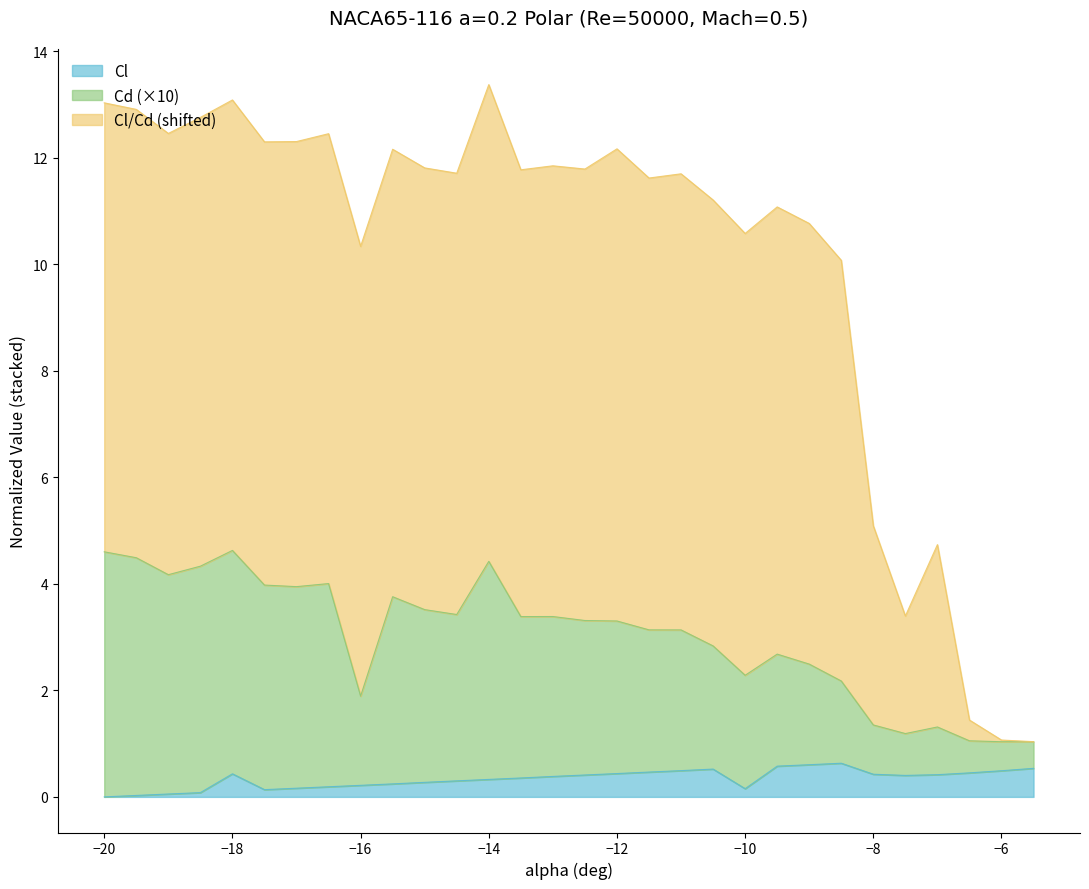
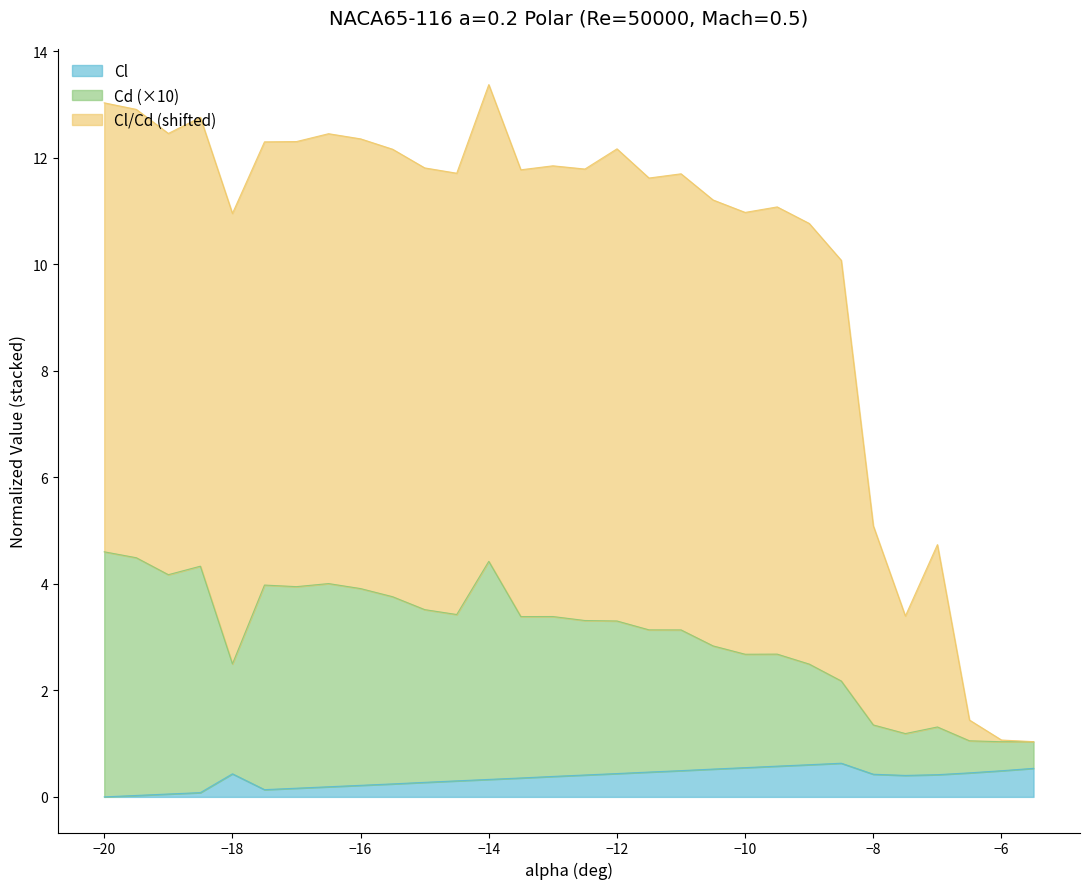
Cd (×10), −18: 4.2 -> 2.1
Cd (×10), −16: 1.7 -> 3.7
Cl, −10: 0.2 -> 0.5
